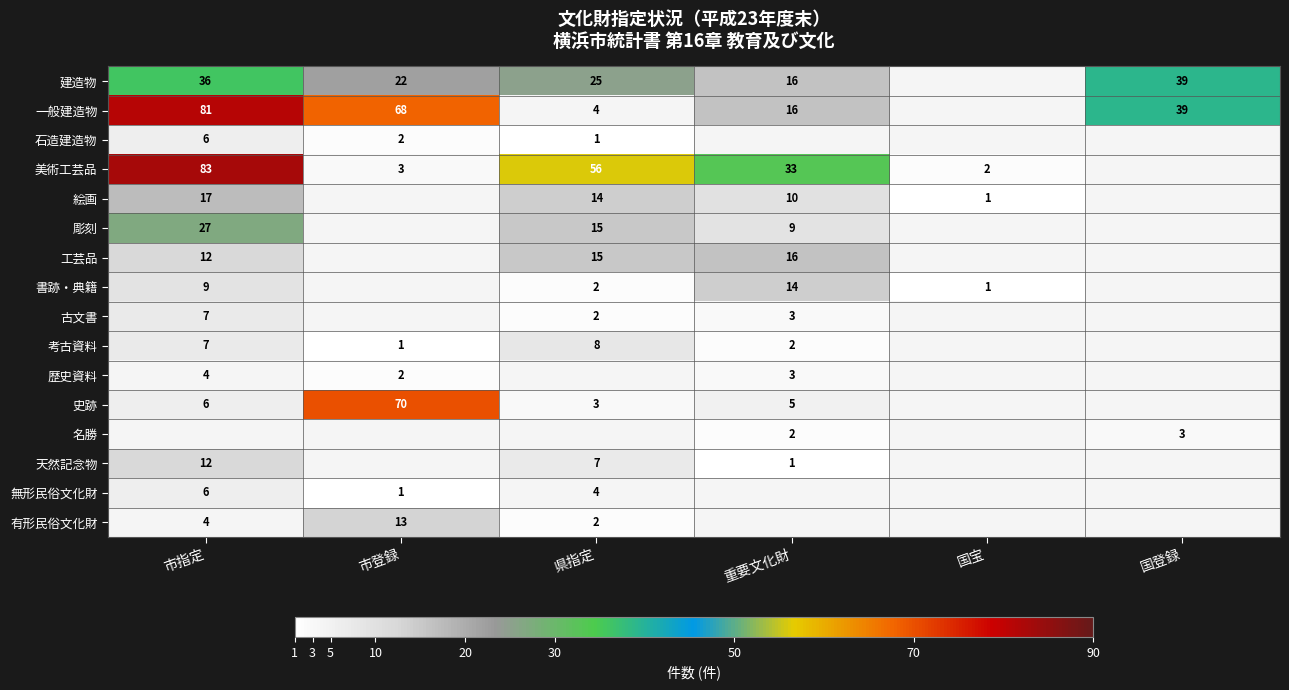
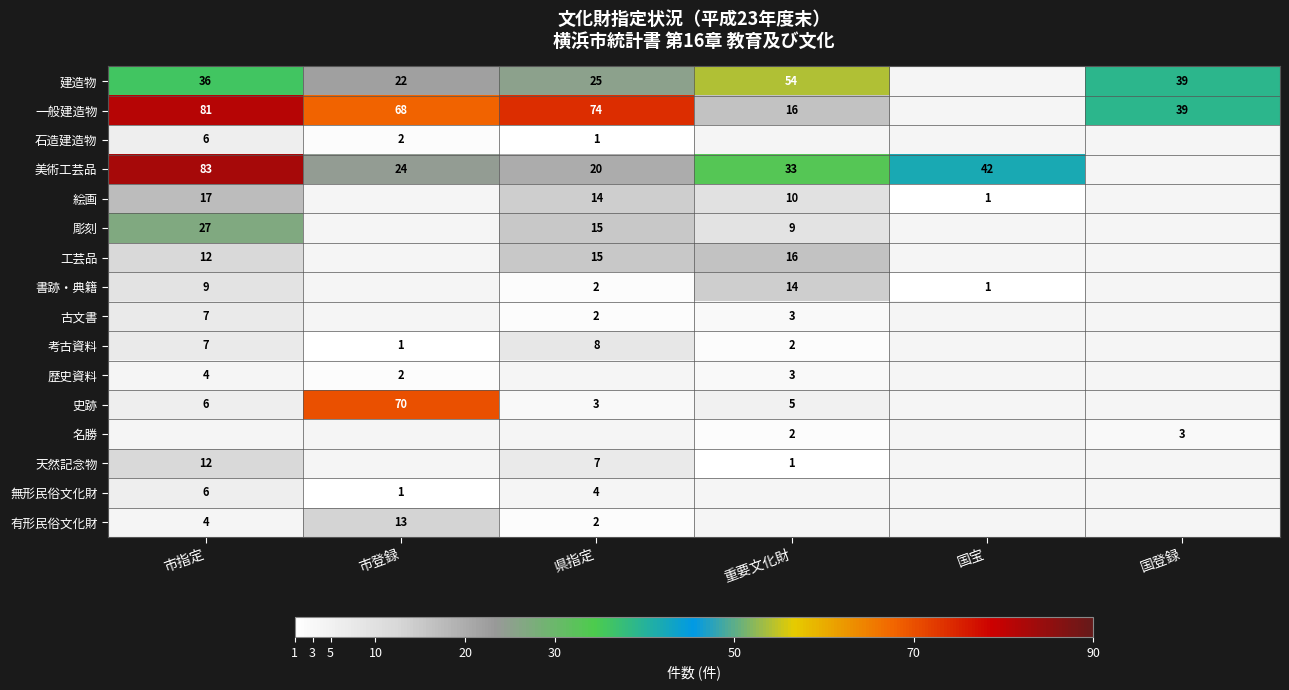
建造物, 重要文化財: 16 -> 54
一般建造物, 県指定: 4 -> 74
美術工芸品, 市登録: 3 -> 24
美術工芸品, 県指定: 56 -> 20
美術工芸品, 国宝: 2 -> 42
